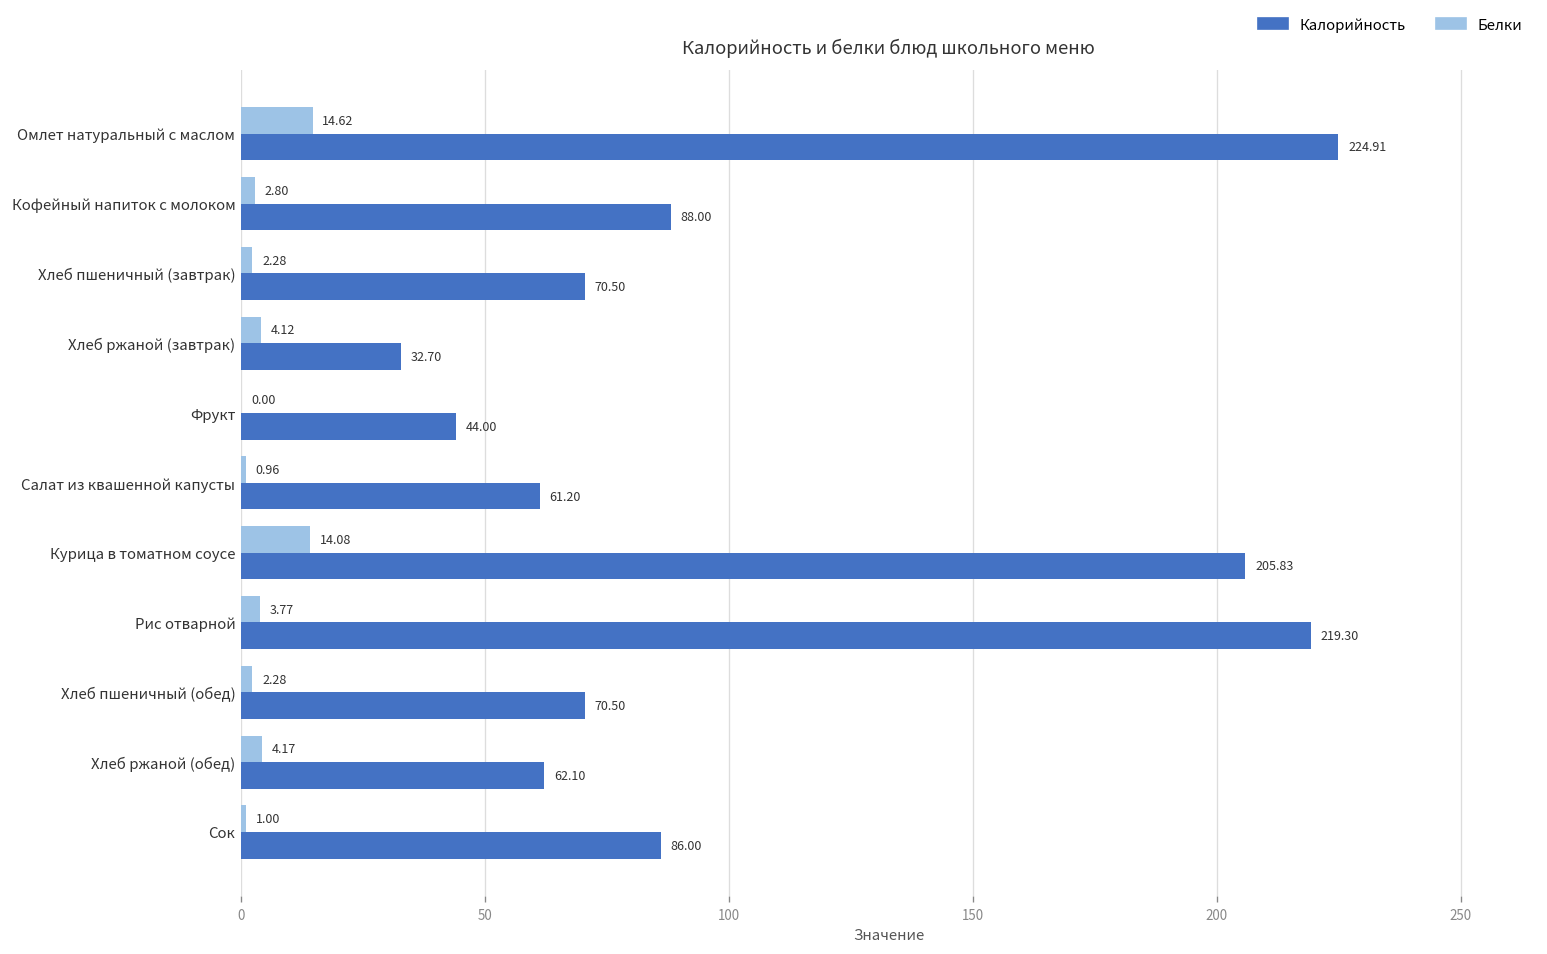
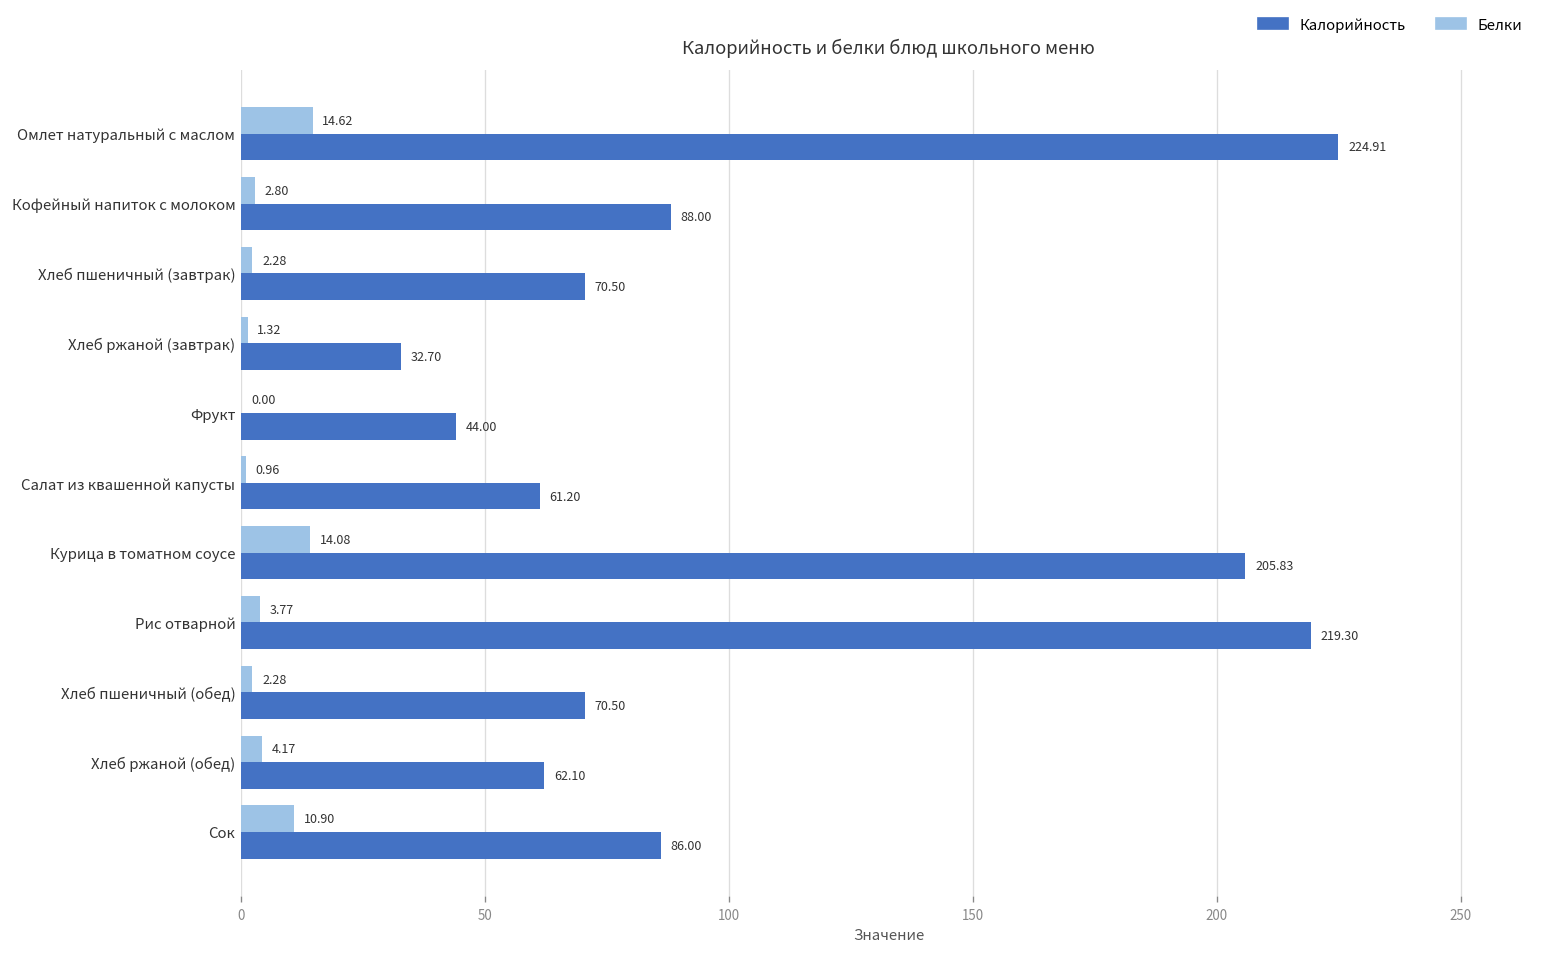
Белки, Хлеб ржаной (завтрак): 4.12 -> 1.32
Белки, Сок: 1.00 -> 10.90
